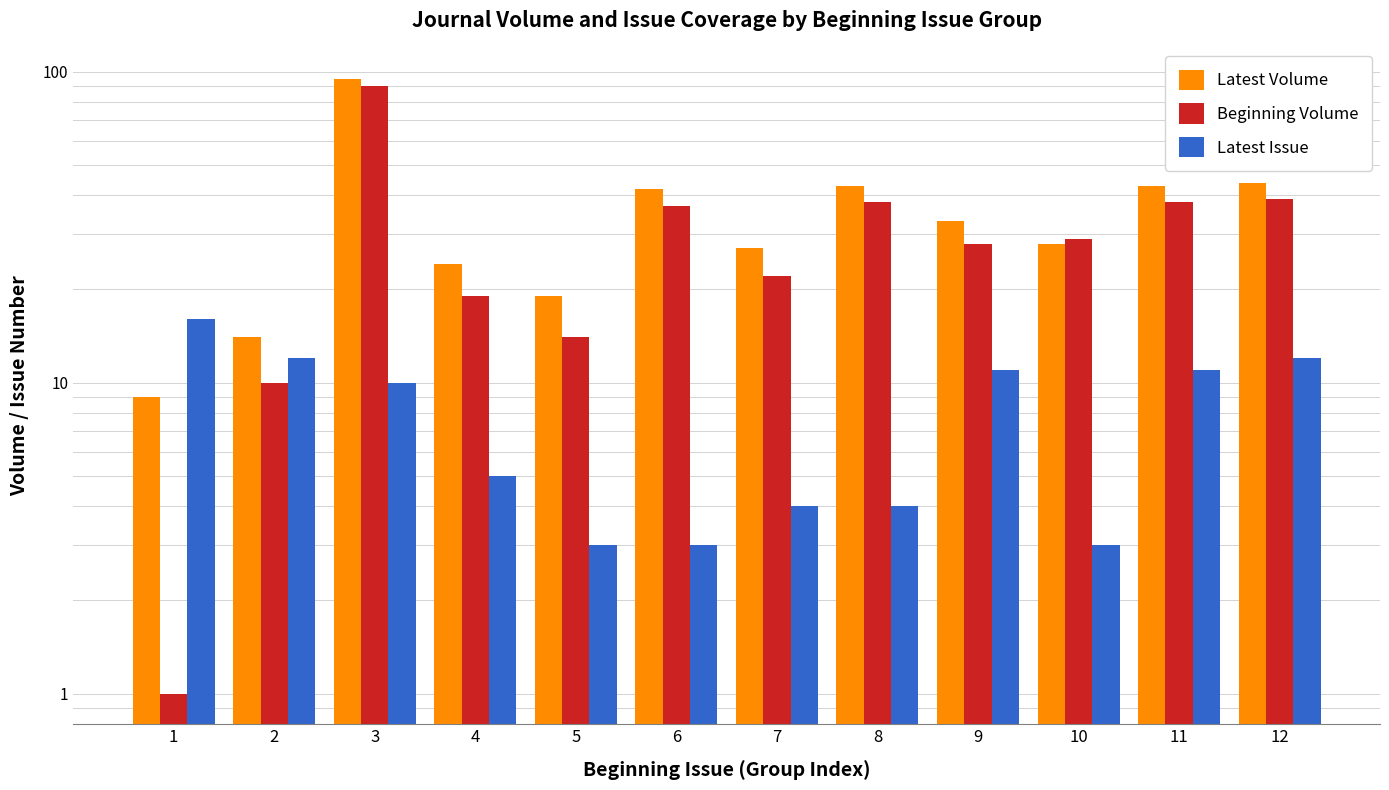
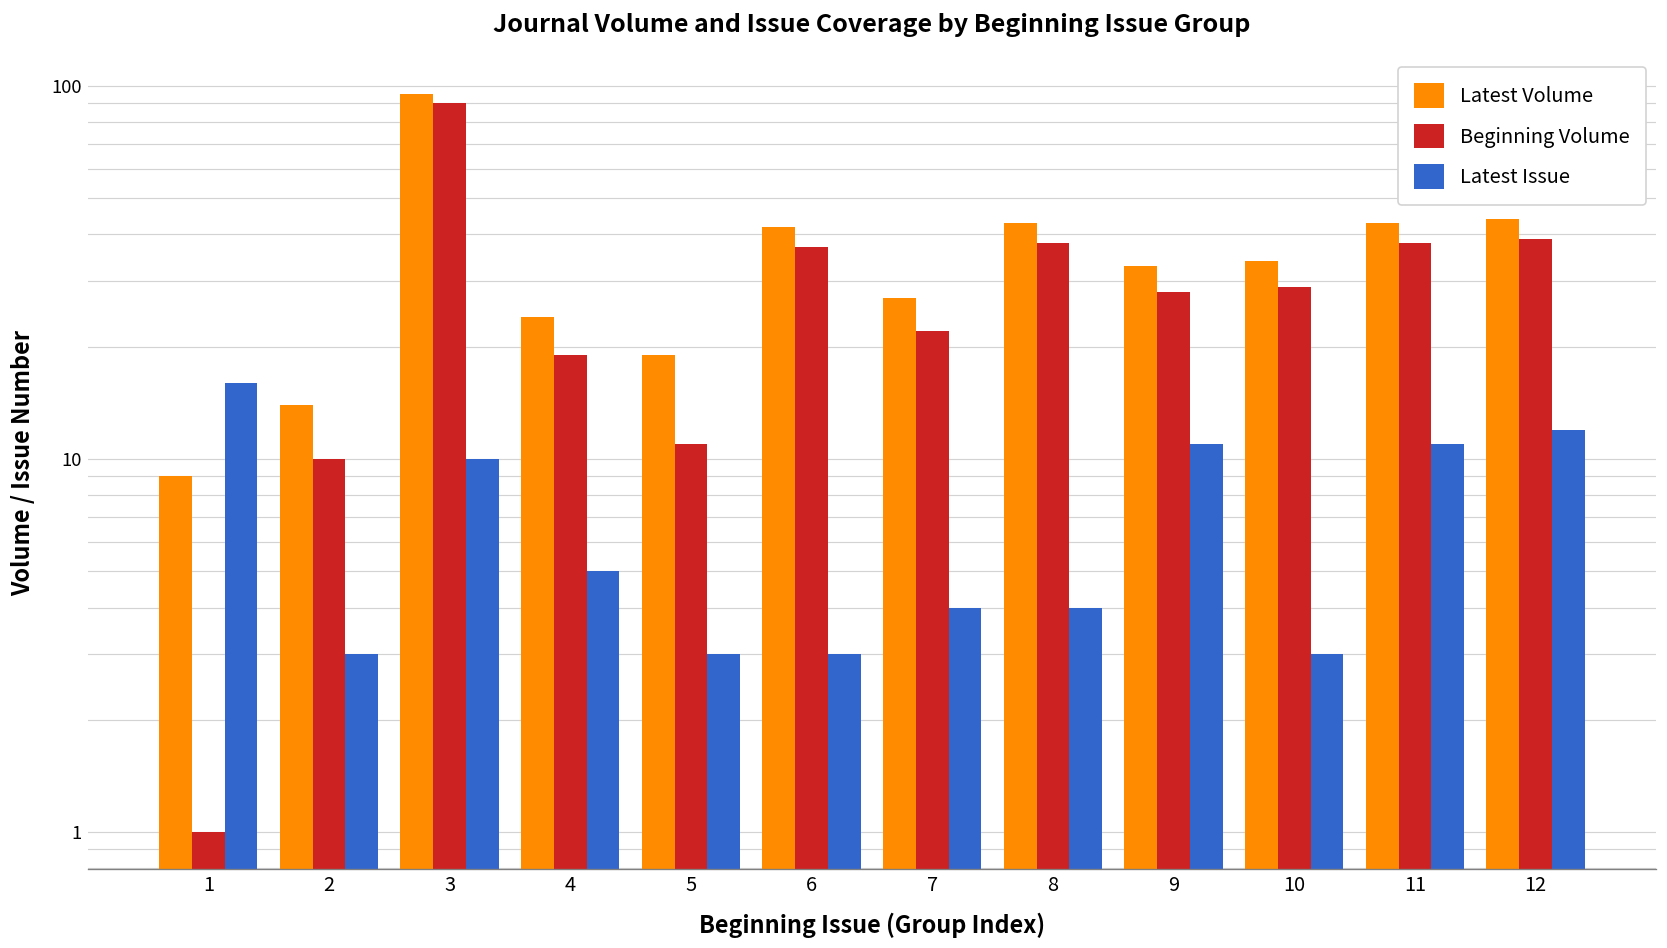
Latest Issue, 2: 12 -> 3
Beginning Volume, 5: 14 -> 11
Latest Volume, 10: 28 -> 34
